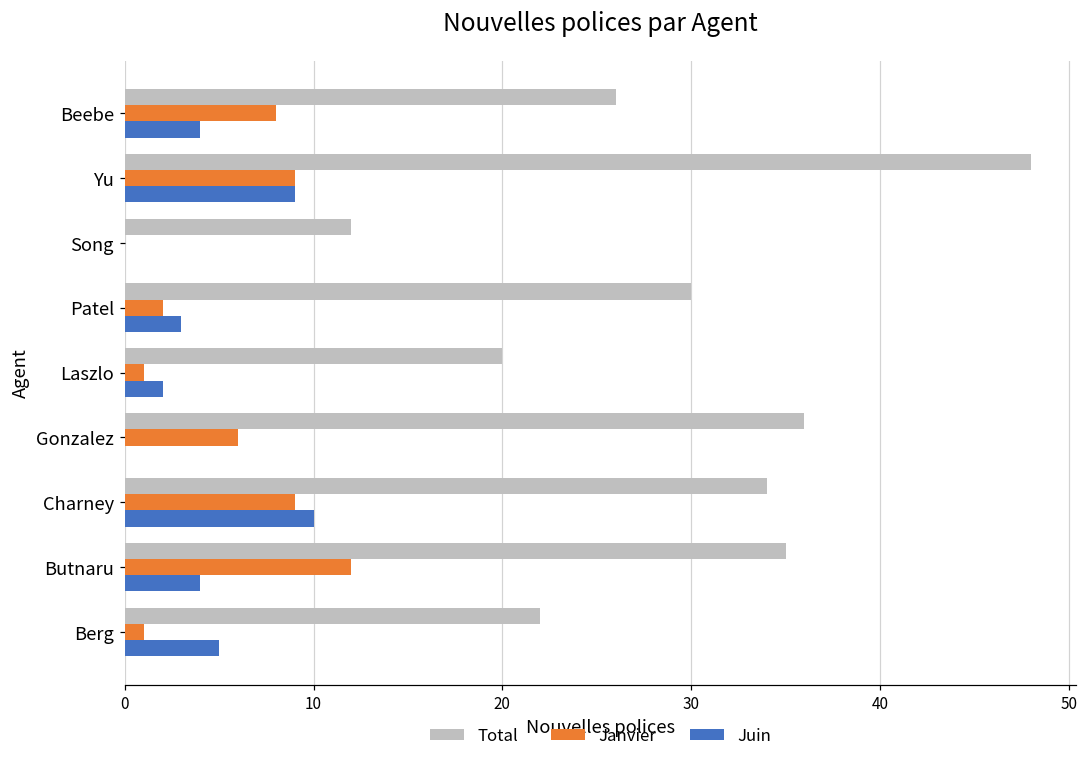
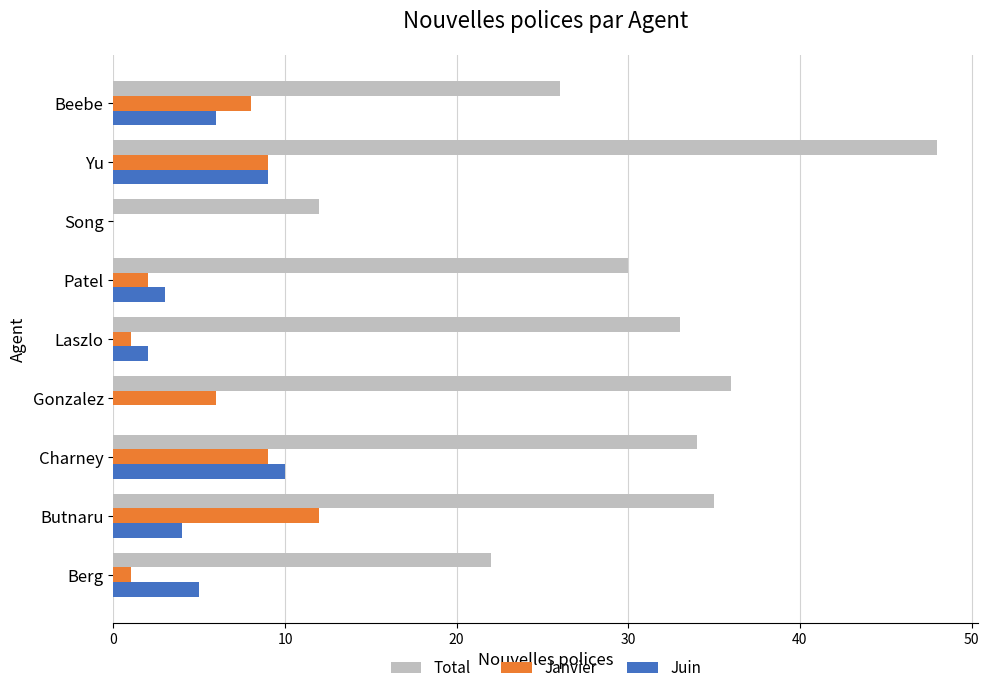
Juin, Beebe: 4 -> 6
Total, Laszlo: 20 -> 33
